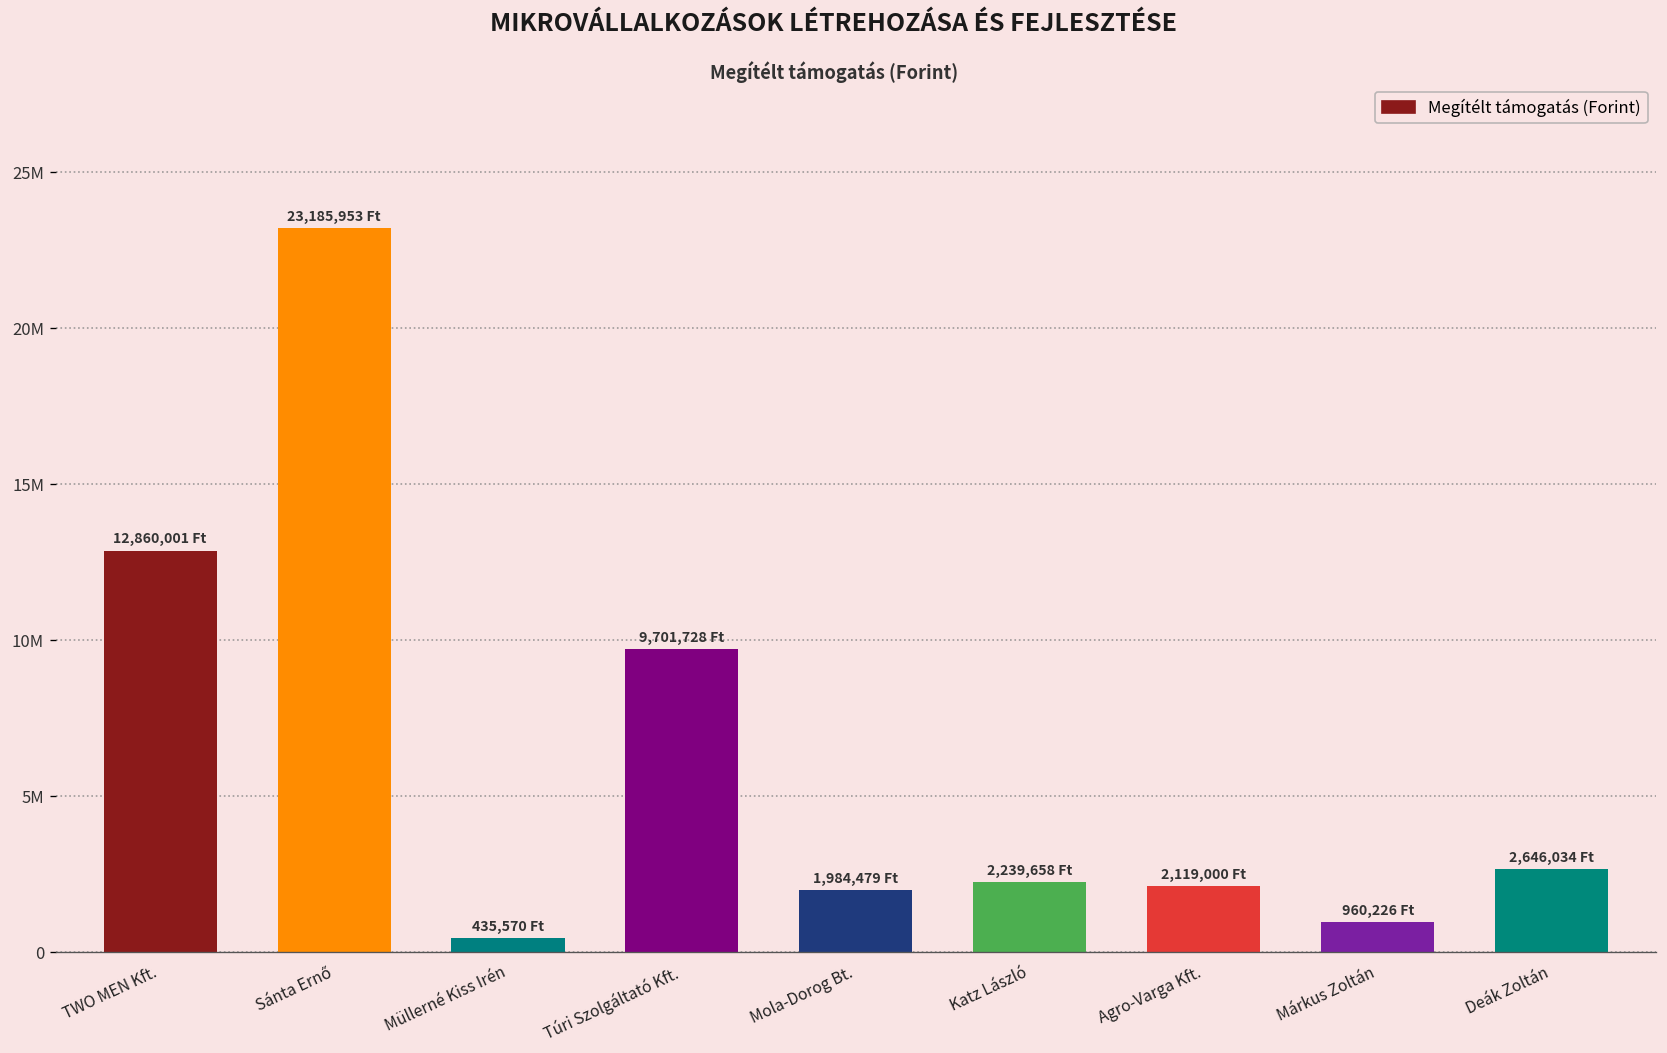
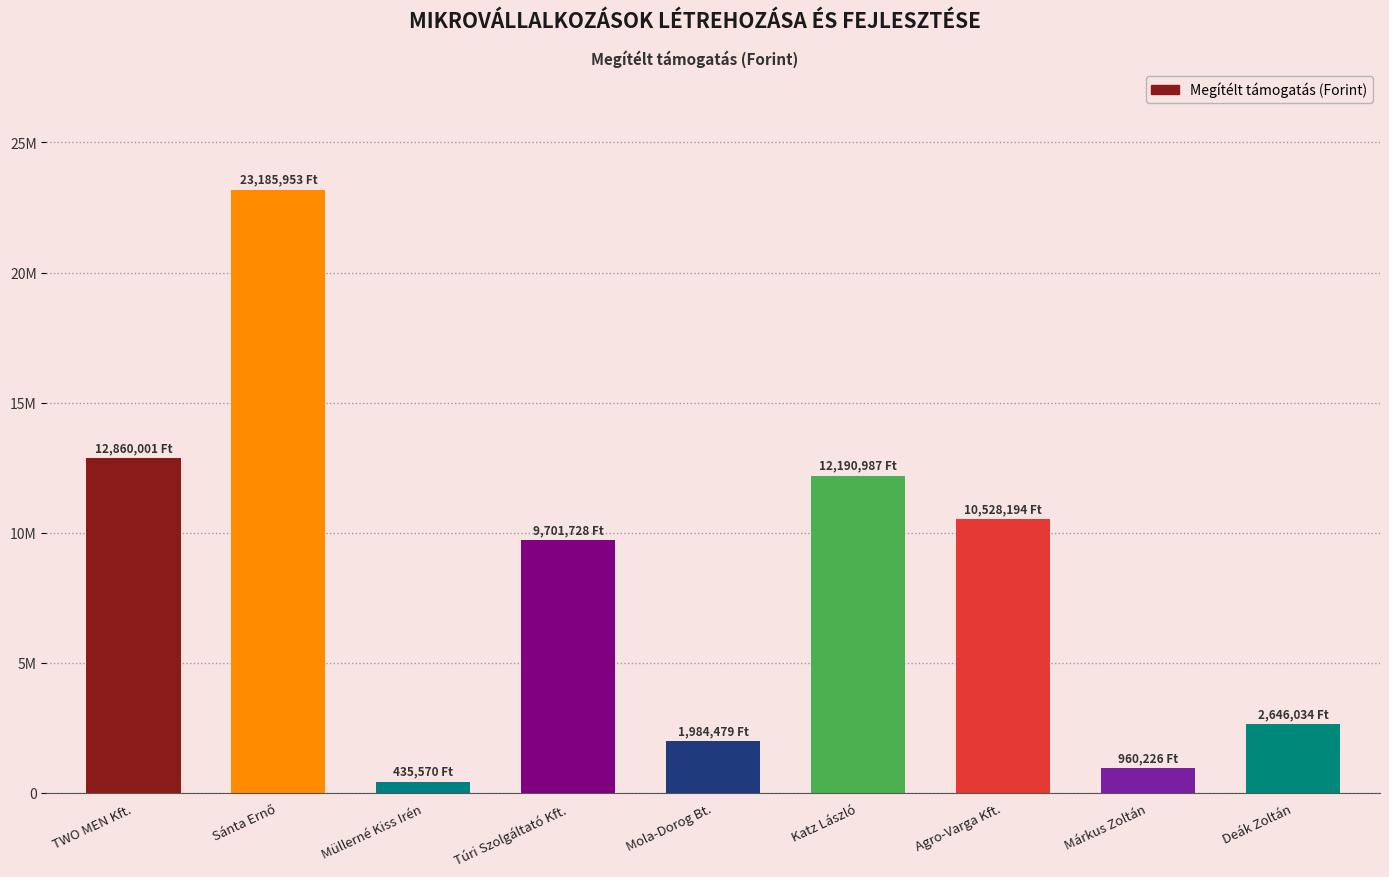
Katz László: 2,239,658 -> 12,190,987
Agro-Varga Kft.: 2,119,000 -> 10,528,194
